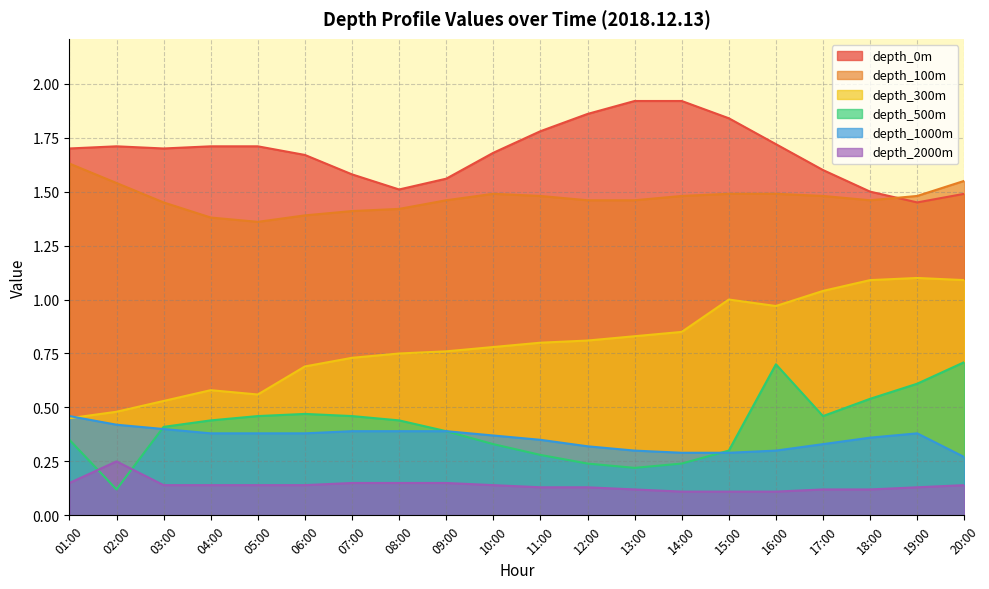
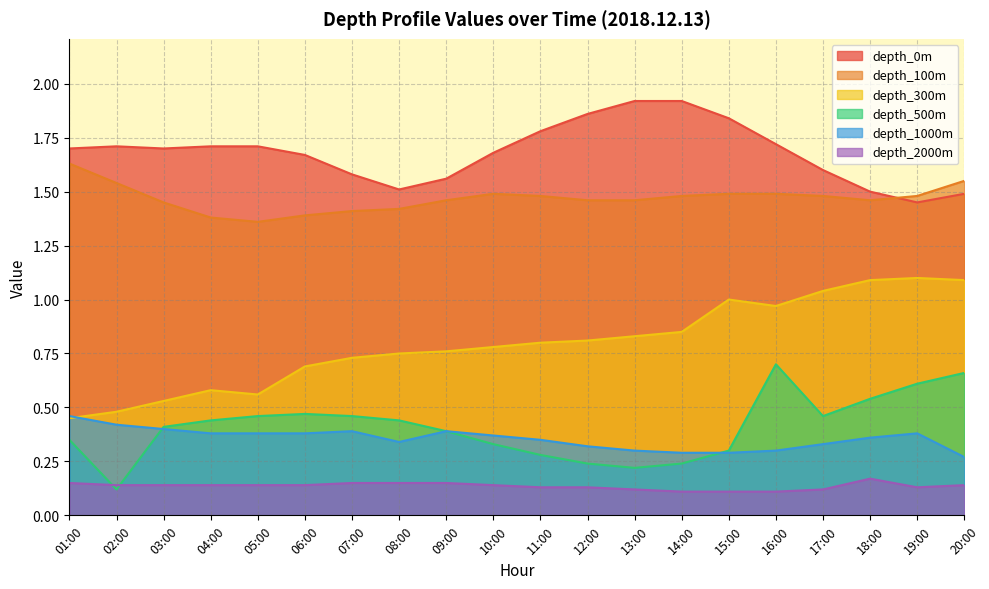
depth_2000m, 02:00: 0.25 -> 0.14
depth_1000m, 08:00: 0.39 -> 0.34
depth_2000m, 18:00: 0.12 -> 0.17
depth_500m, 20:00: 0.71 -> 0.66
